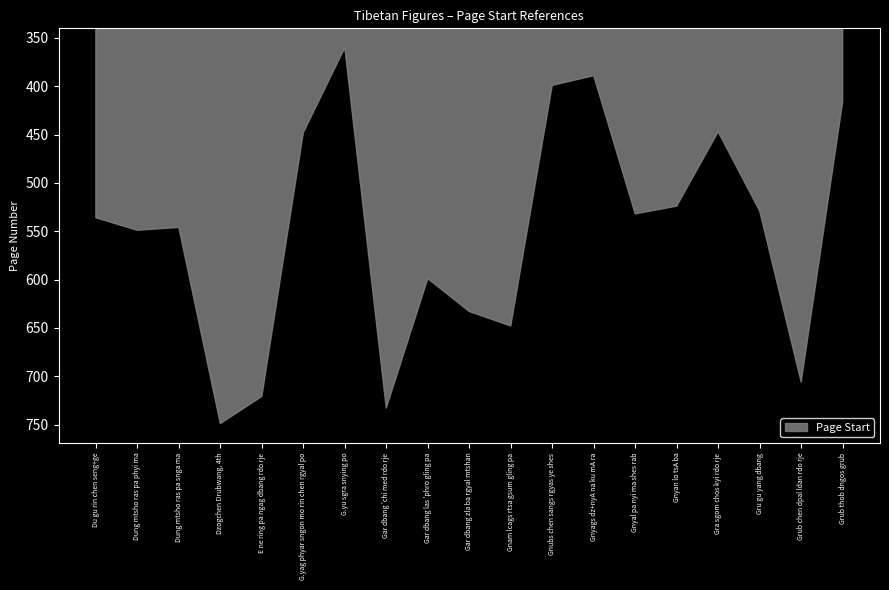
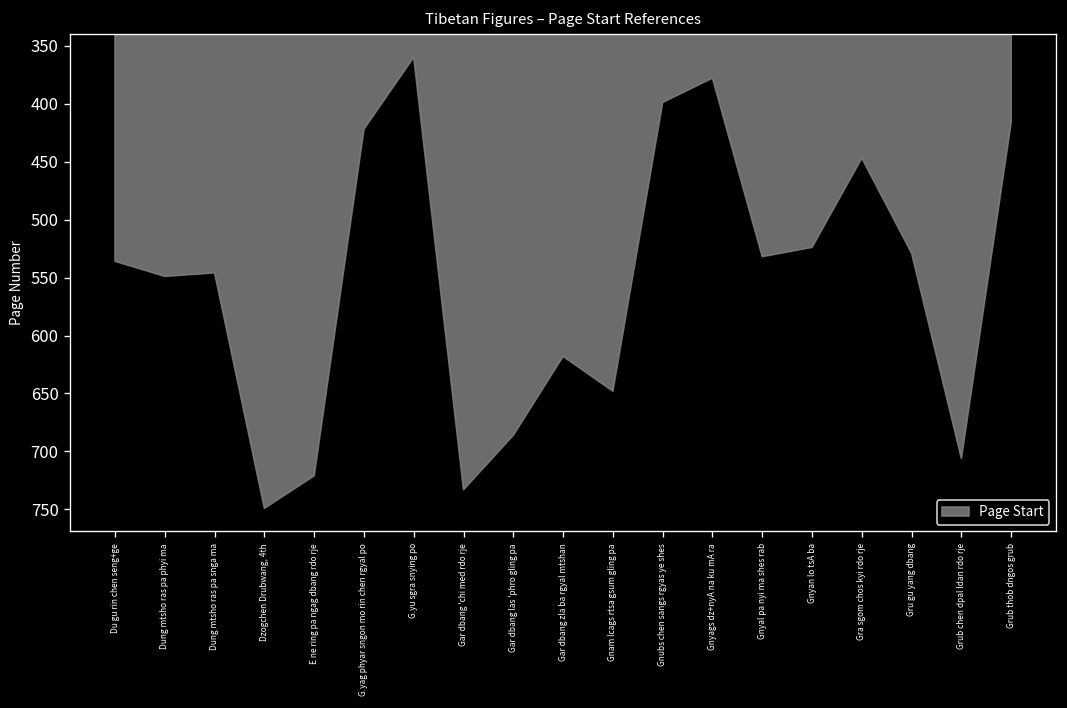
G.yag phyar sngon mo rin chen rgyal po: 450 -> 420
Gar dbang las 'phro gling pa: 600 -> 690
Gar dbang zla ba rgyal mtshan: 630 -> 620
Gnyags dz+nyA na ku mA ra: 390 -> 380
